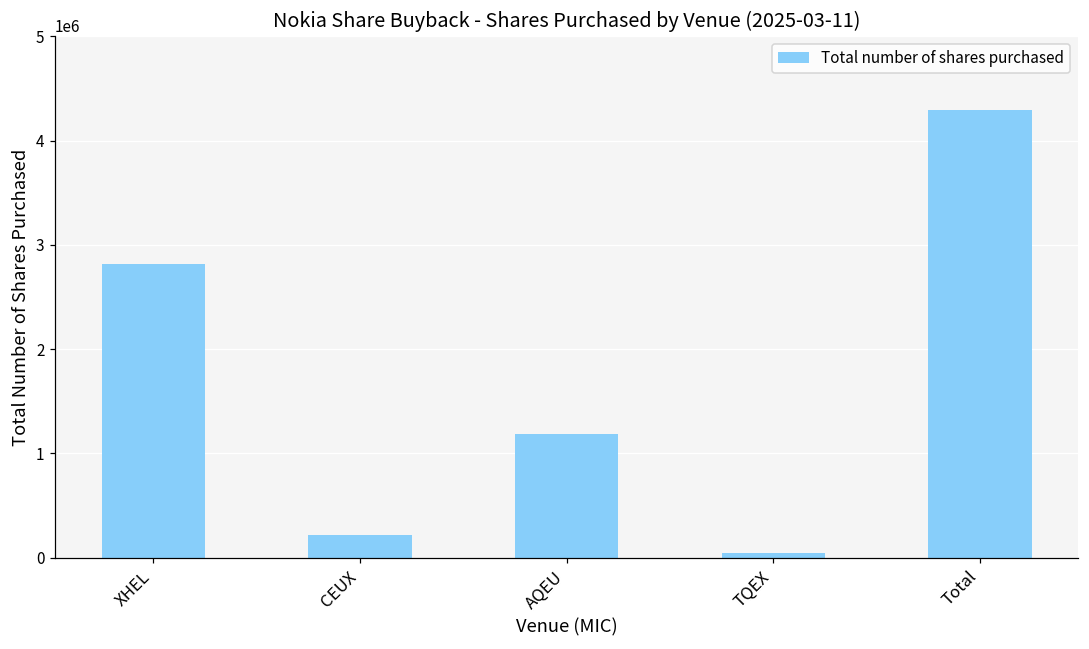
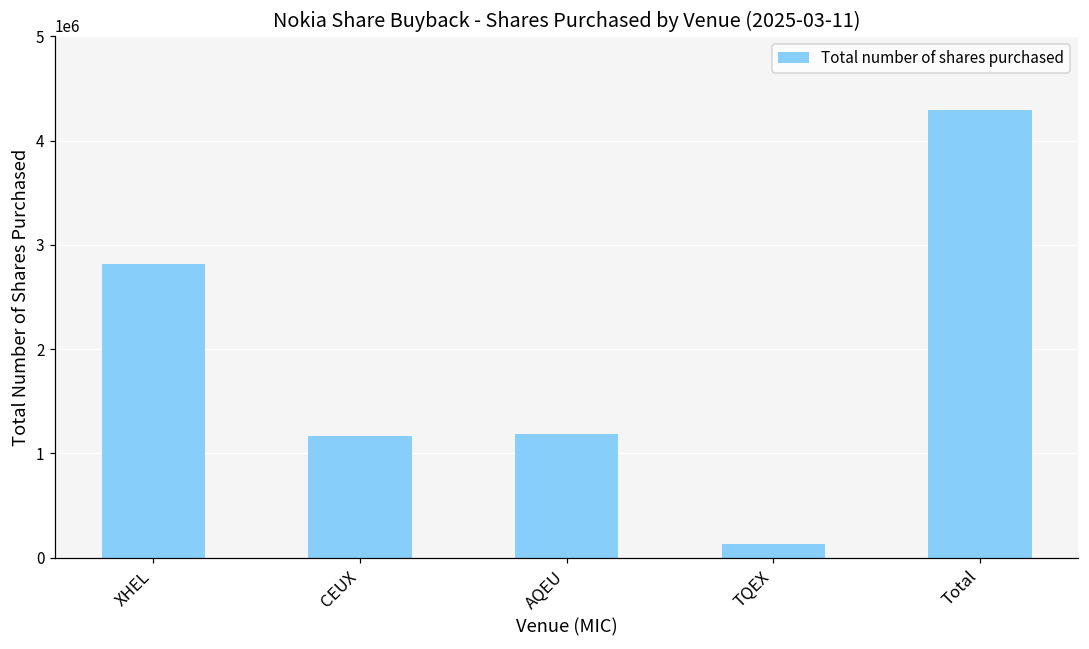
CEUX: 200000 -> 1200000
TQEX: 0 -> 100000
